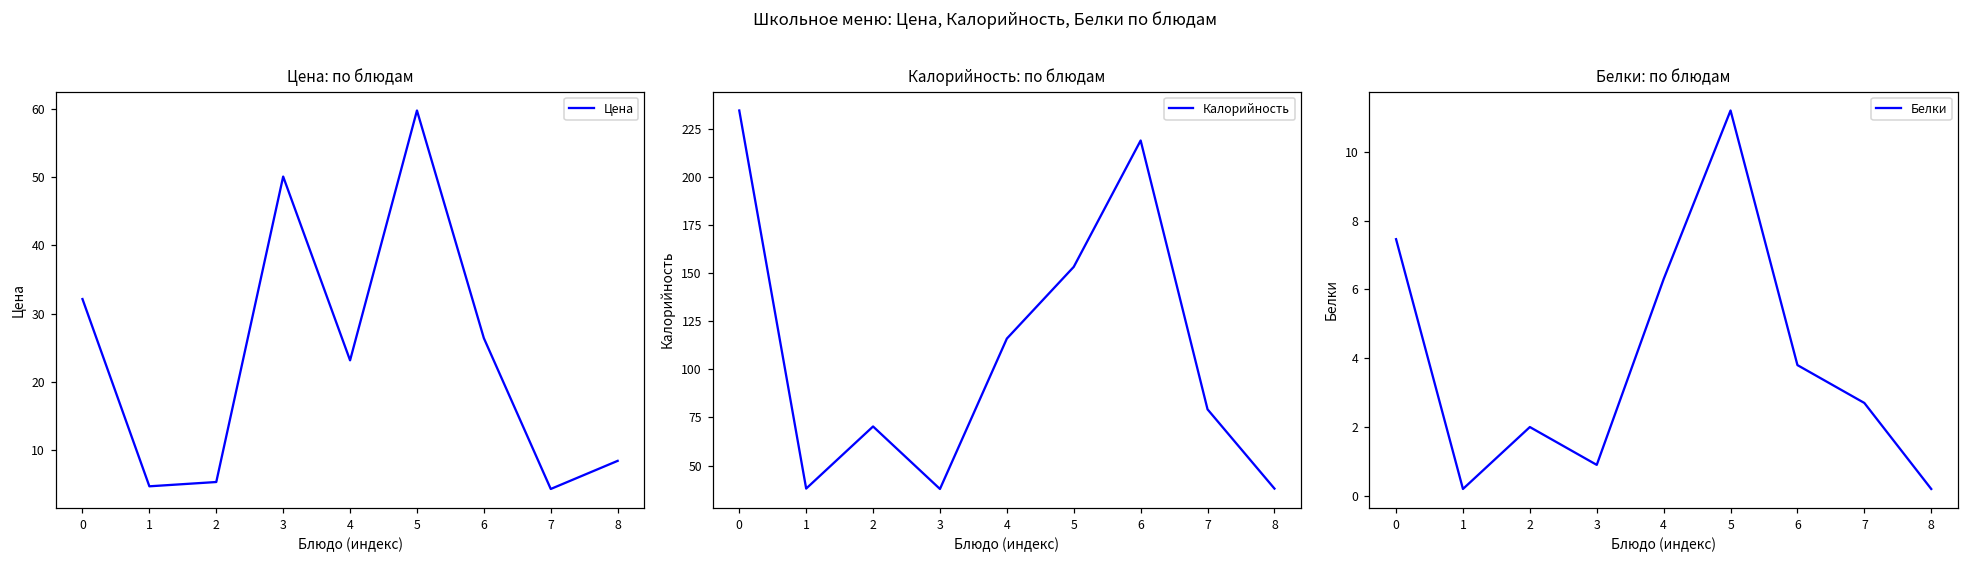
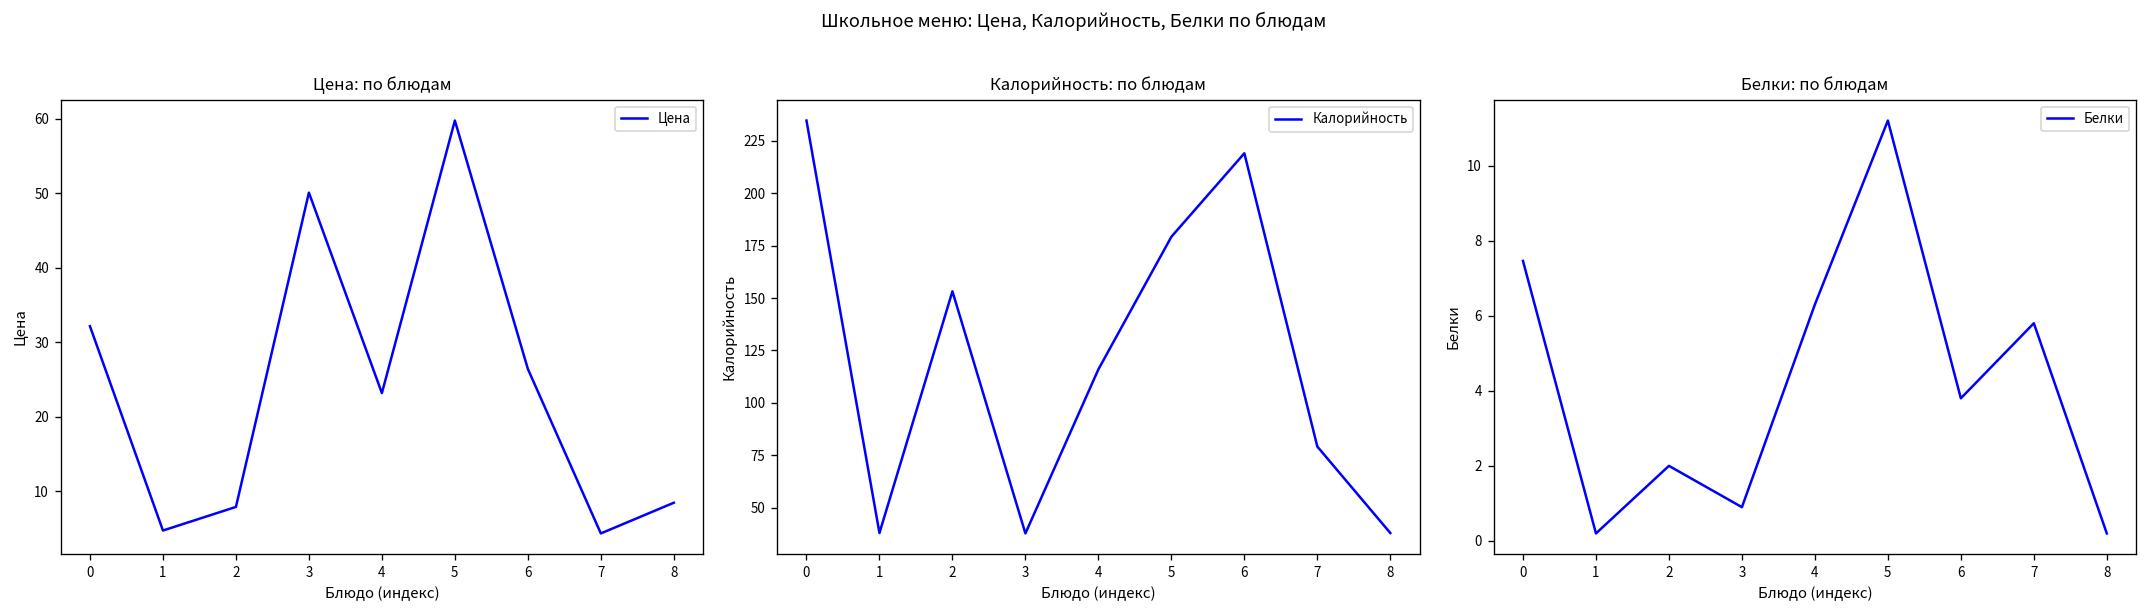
Цена: по блюдам, 2: 5 -> 8
Калорийность: по блюдам, 2: 70 -> 153
Калорийность: по блюдам, 5: 153 -> 179
Белки: по блюдам, 7: 2.7 -> 5.8
